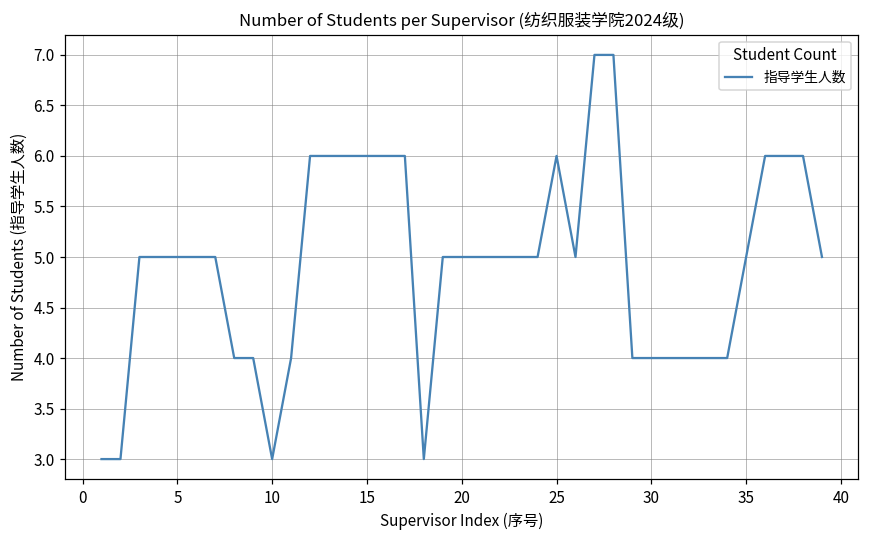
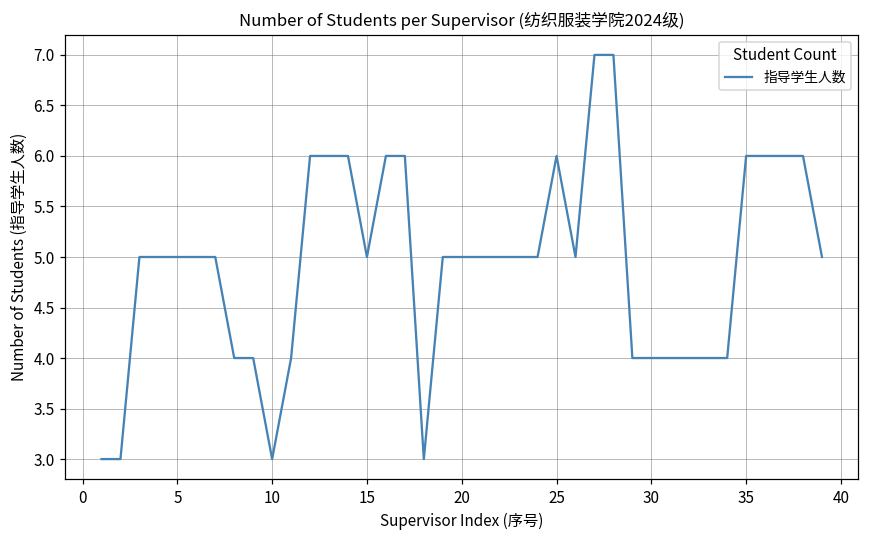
15: 6 -> 5
35: 5 -> 6
